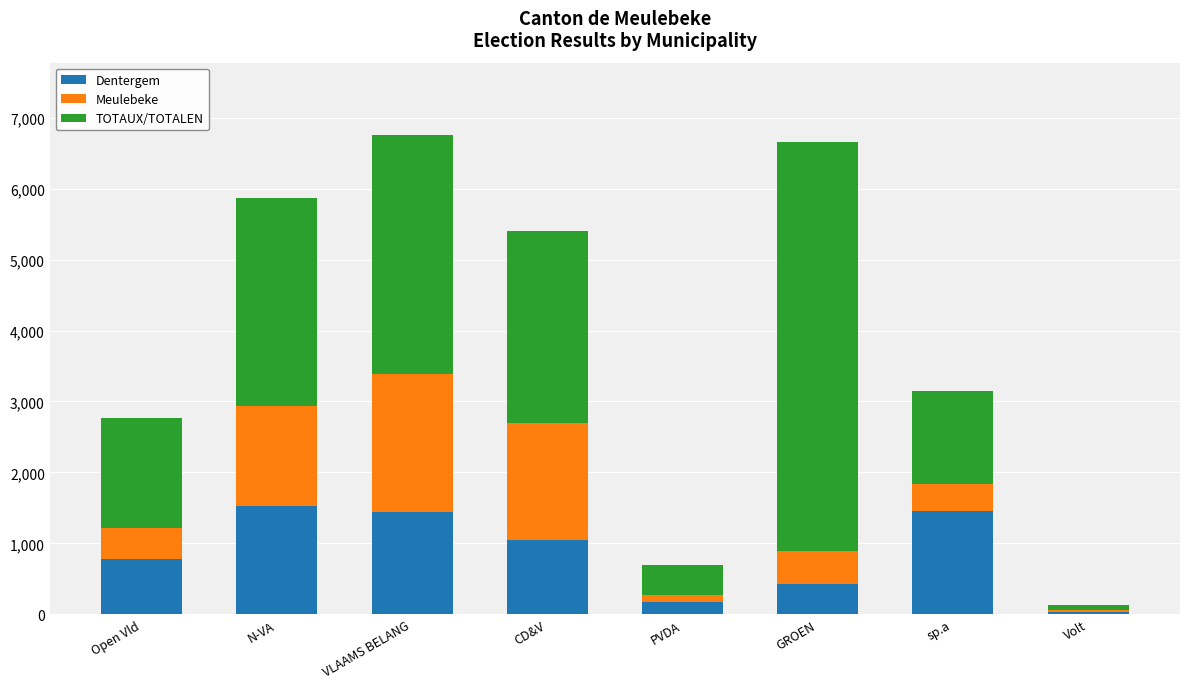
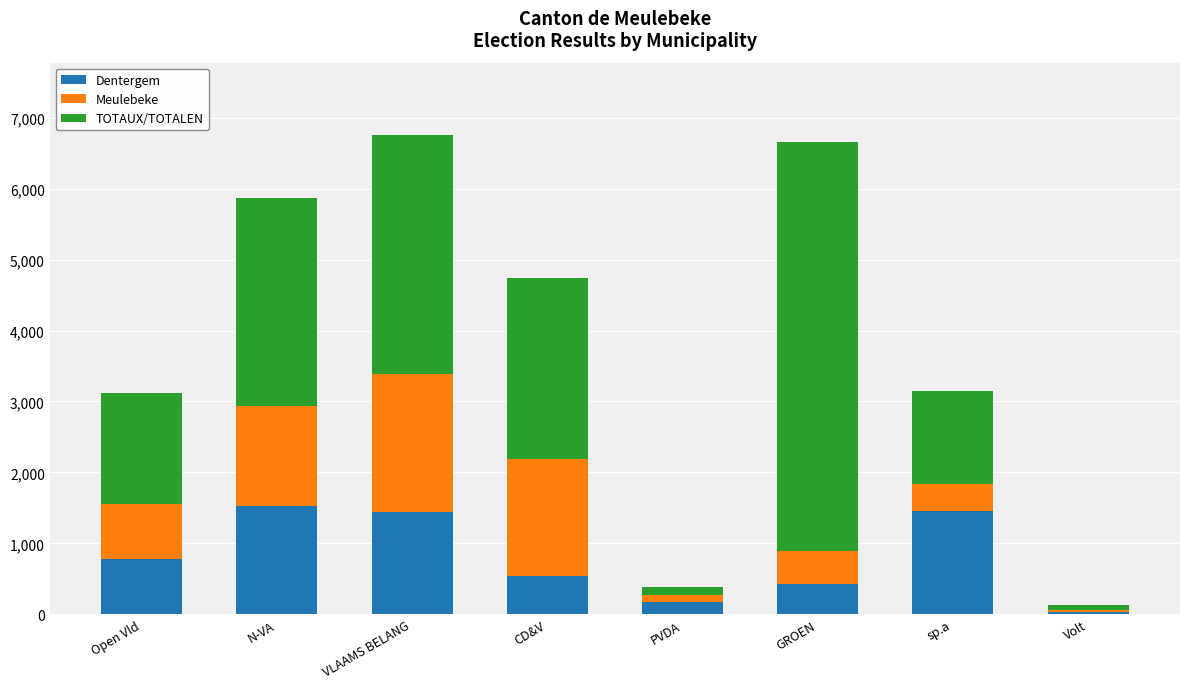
Meulebeke, Open Vld: 400 -> 800
Dentergem, CD&V: 1,000 -> 500
TOTAUX/TOTALEN, CD&V: 2,700 -> 2,600
TOTAUX/TOTALEN, PVDA: 400 -> 100
